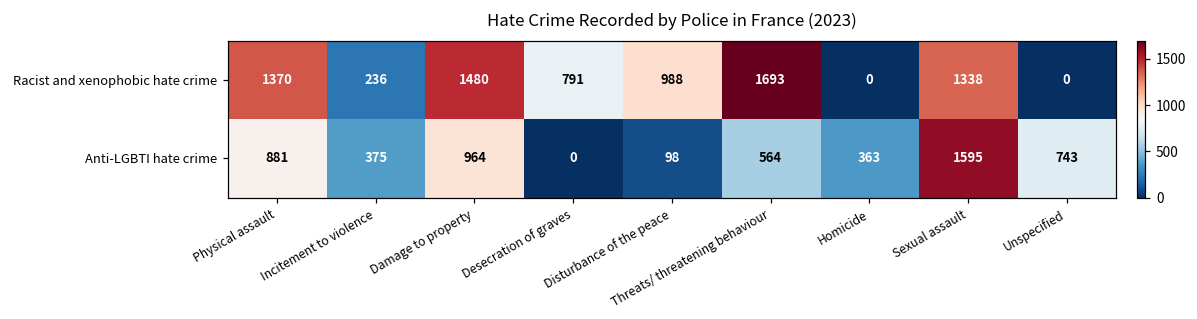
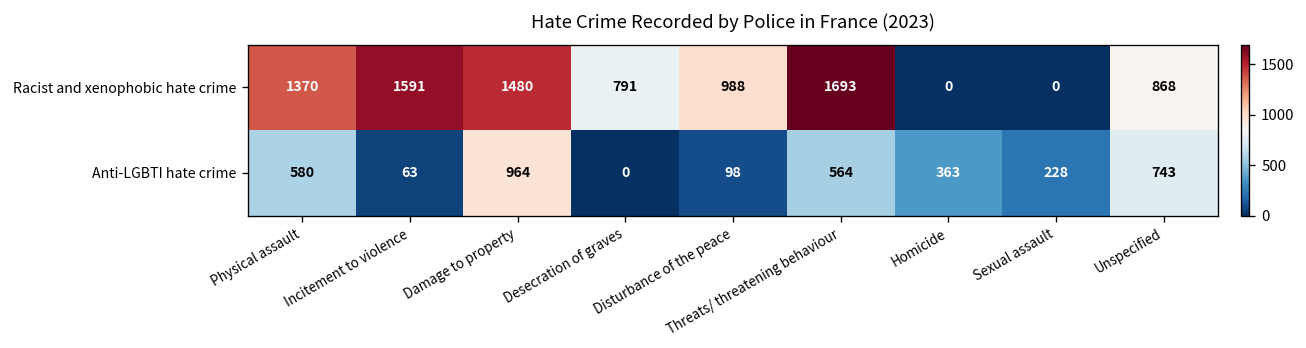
Racist and xenophobic hate crime, Incitement to violence: 236 -> 1591
Racist and xenophobic hate crime, Sexual assault: 1338 -> 0
Racist and xenophobic hate crime, Unspecified: 0 -> 868
Anti-LGBTI hate crime, Physical assault: 881 -> 580
Anti-LGBTI hate crime, Incitement to violence: 375 -> 63
Anti-LGBTI hate crime, Sexual assault: 1595 -> 228
